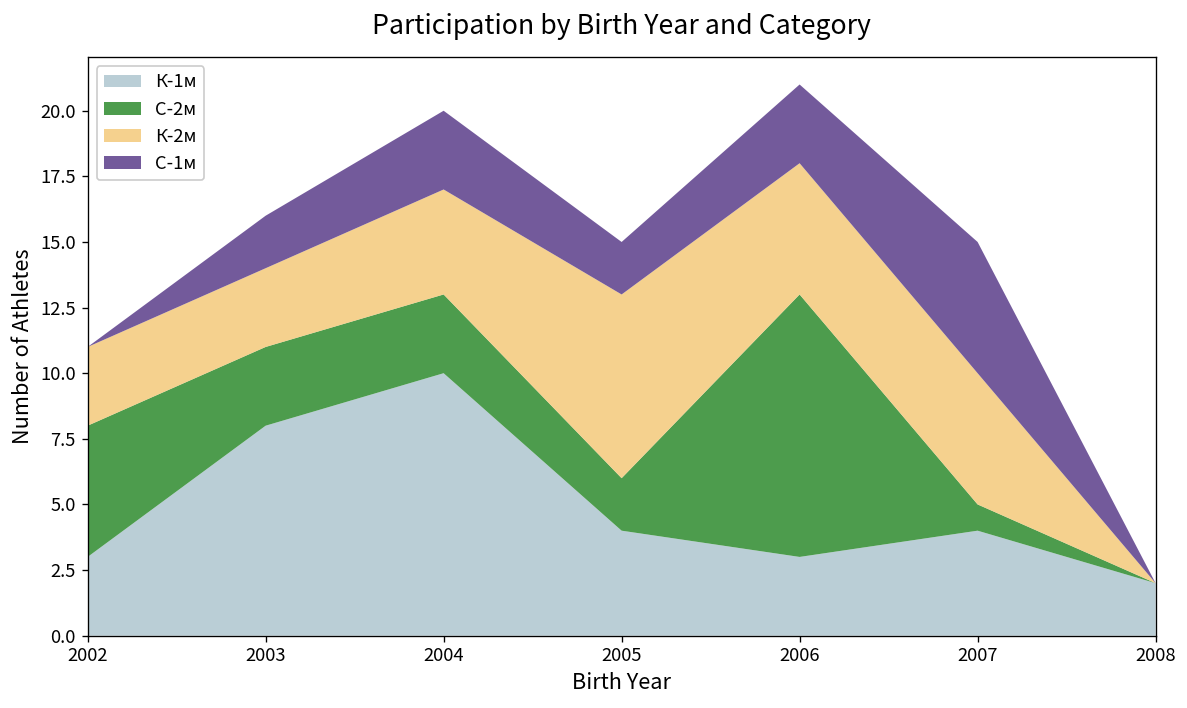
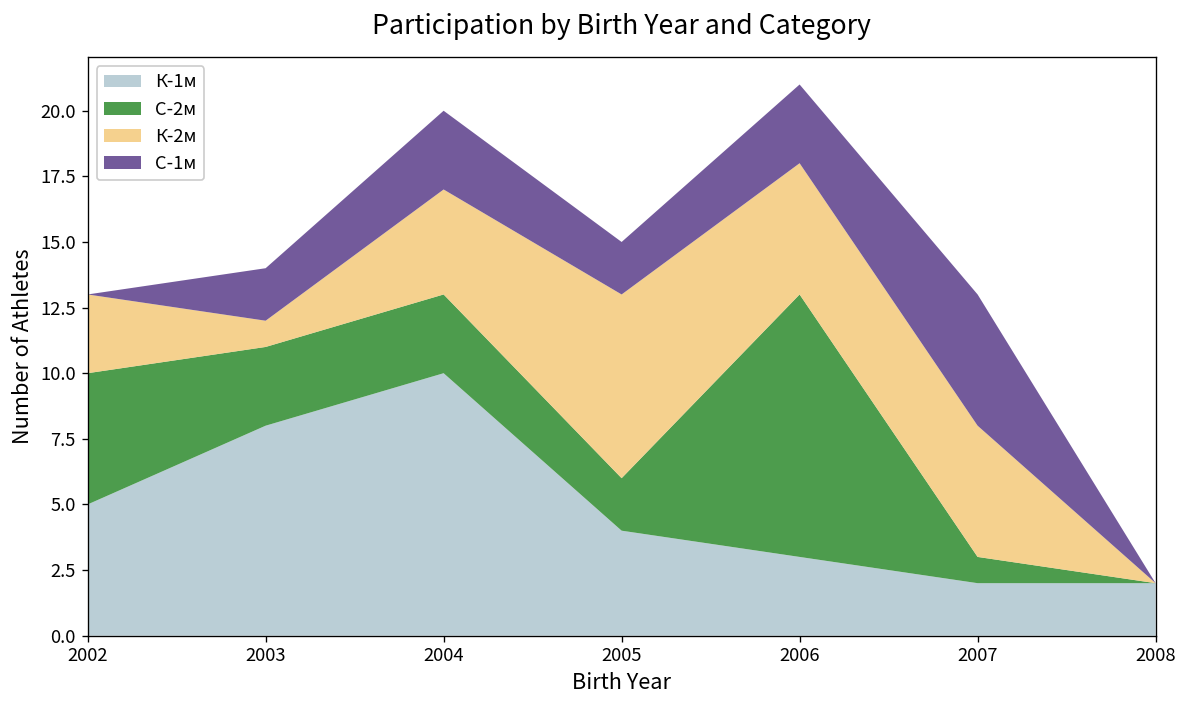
К-1м, 2002: 3 -> 5
К-2м, 2003: 3 -> 1
К-1м, 2007: 4 -> 2
